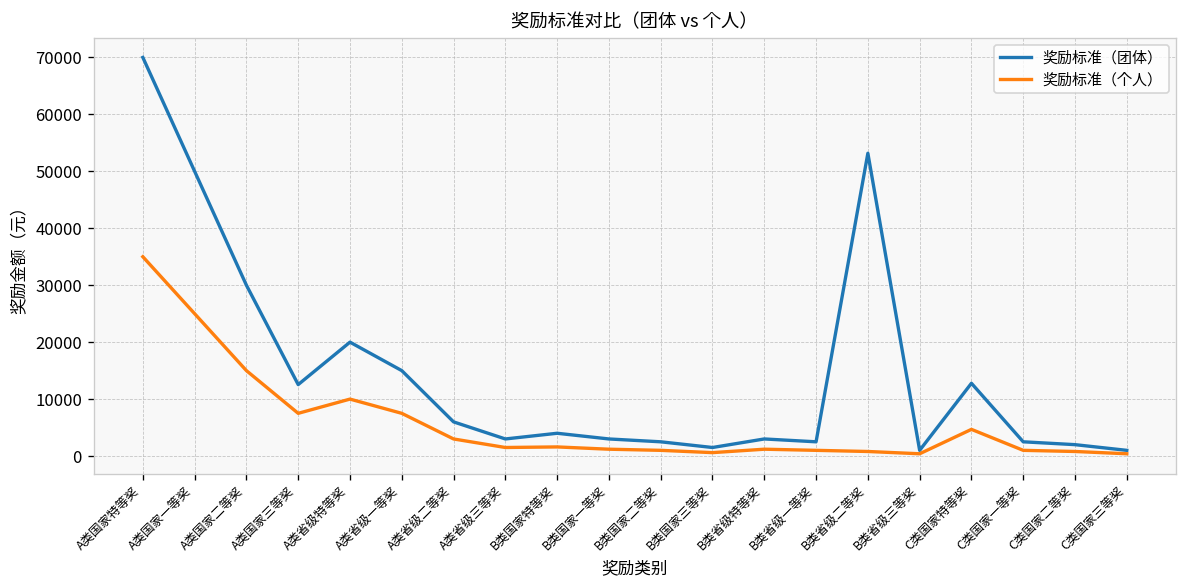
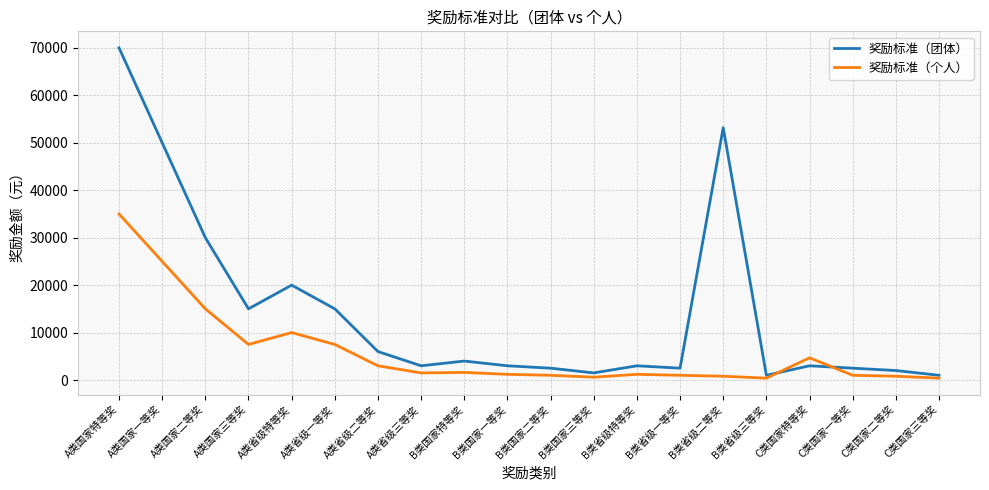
奖励标准（团体）, A类国家三等奖: 13000 -> 15000
奖励标准（团体）, C类国家特等奖: 13000 -> 3000
